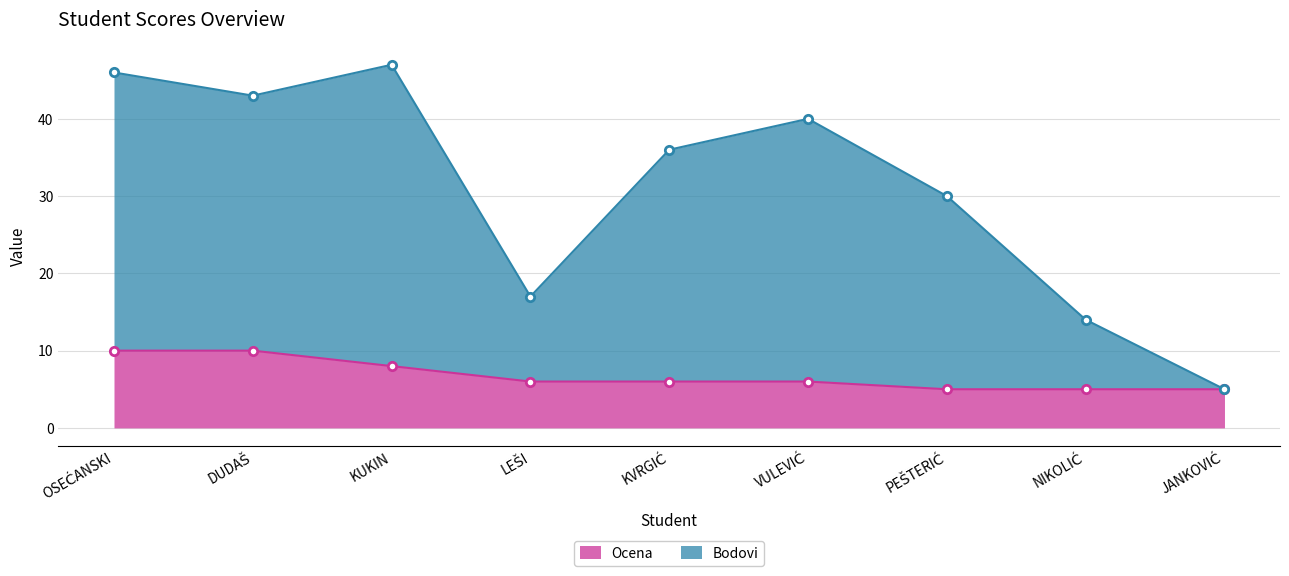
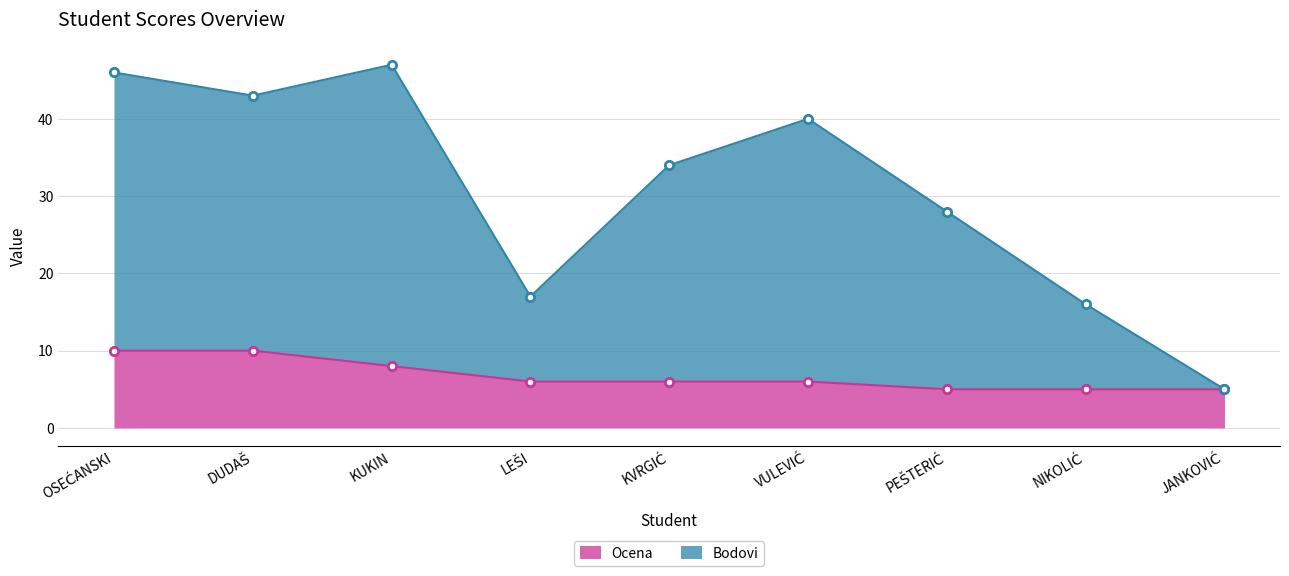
Bodovi, KVRGIĆ: 30 -> 28
Bodovi, PEŠTERIĆ: 25 -> 23
Bodovi, NIKOLIĆ: 9 -> 11
